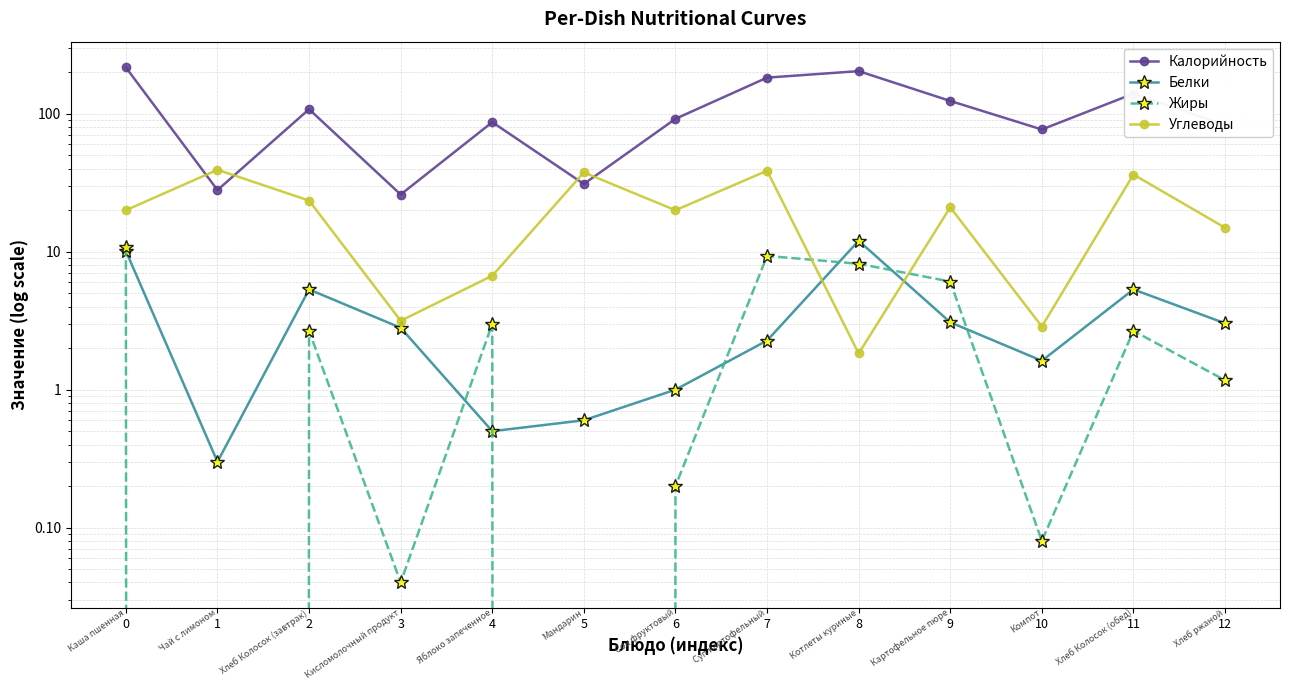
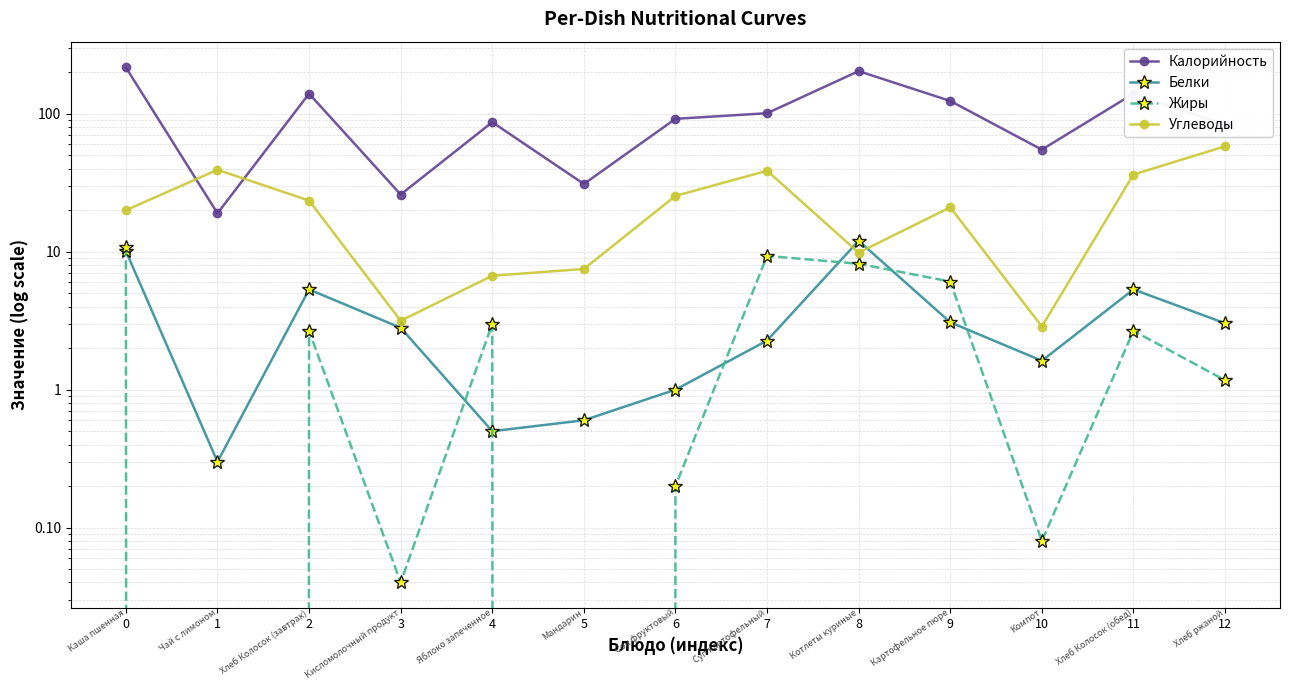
Калорийность, 1: 28 -> 19
Калорийность, 2: 110 -> 140
Углеводы, 5: 38 -> 8
Углеводы, 6: 20 -> 25
Калорийность, 7: 180 -> 100
Углеводы, 8: 1.8 -> 10
Калорийность, 10: 80 -> 55
Углеводы, 12: 15 -> 58
